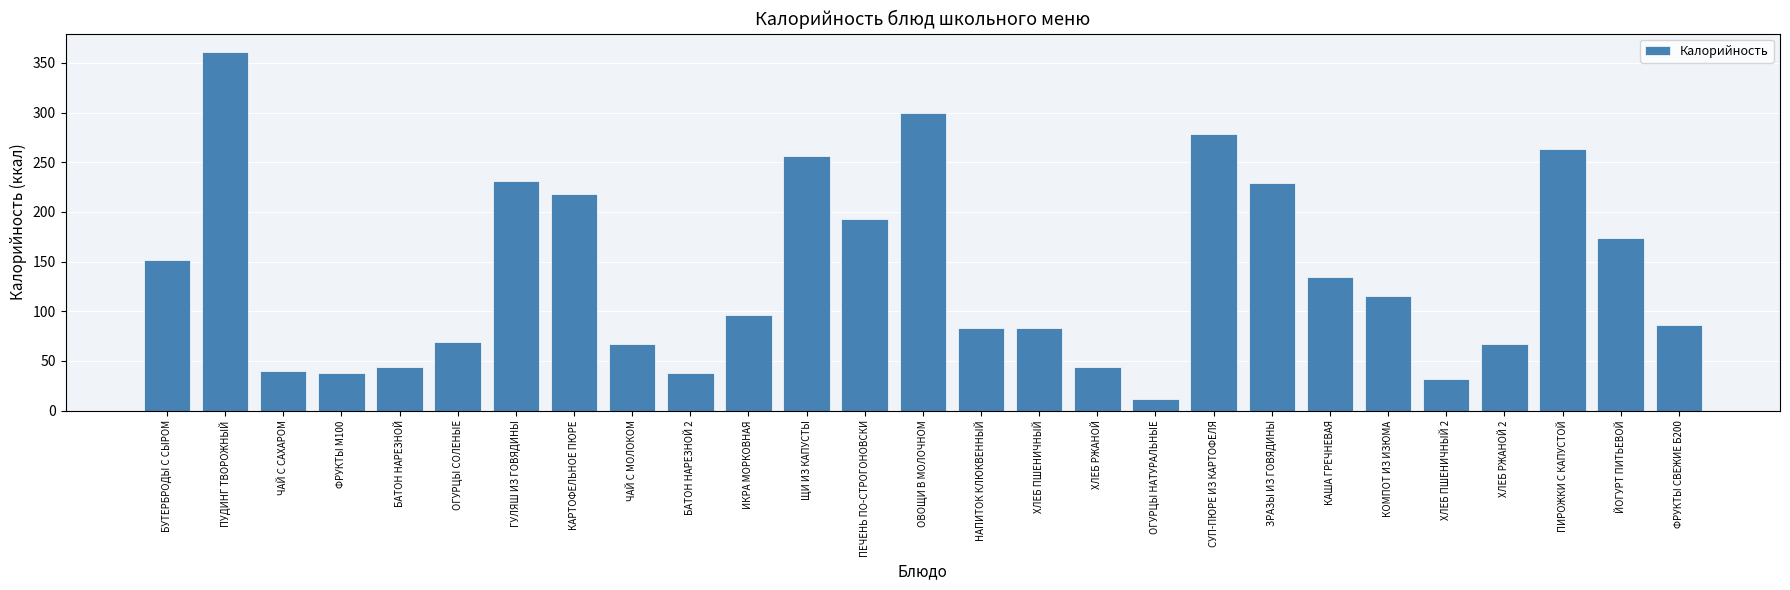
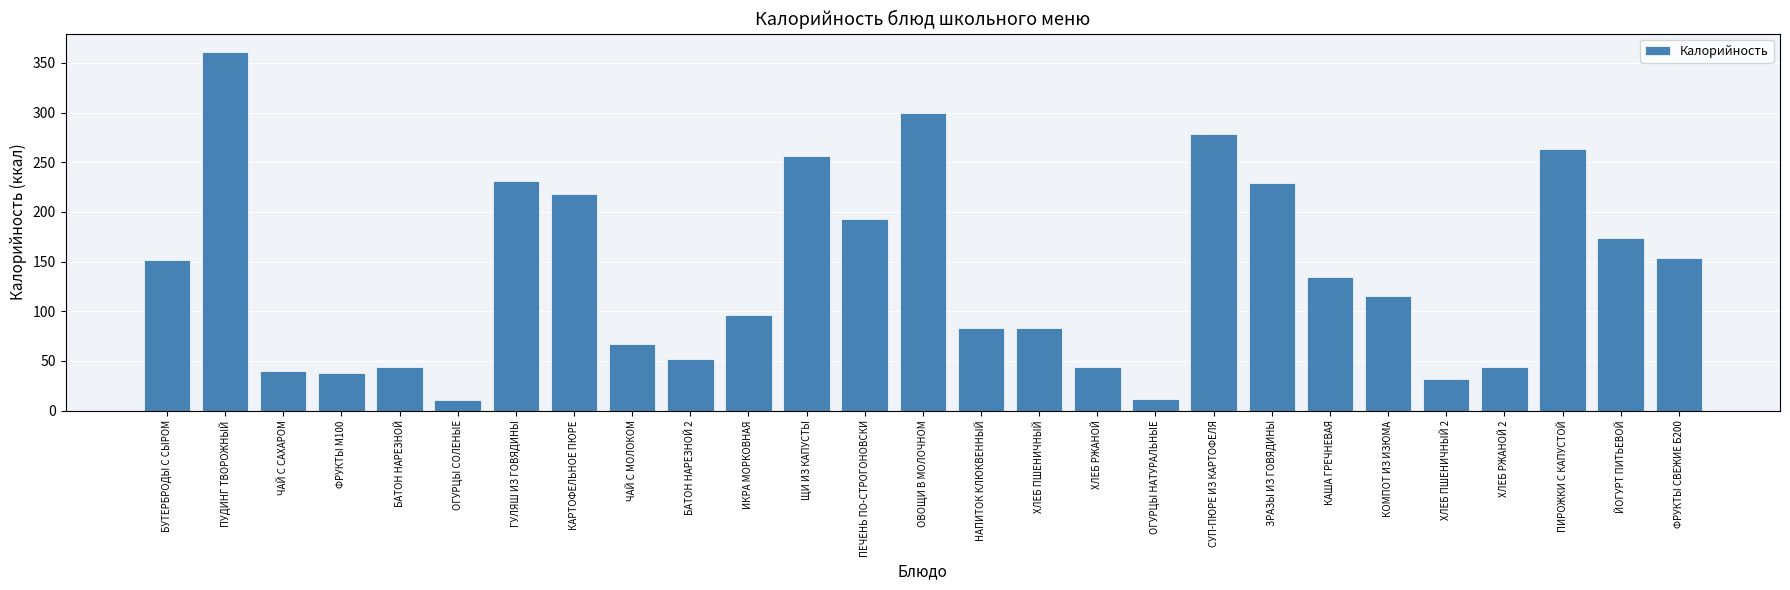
ОГУРЦЫ СОЛЕНЫЕ: 70 -> 10
БАТОН НАРЕЗНОЙ 2: 40 -> 50
ХЛЕБ РЖАНОЙ 2: 70 -> 40
ФРУКТЫ СВЕЖИЕ Б200: 90 -> 150
